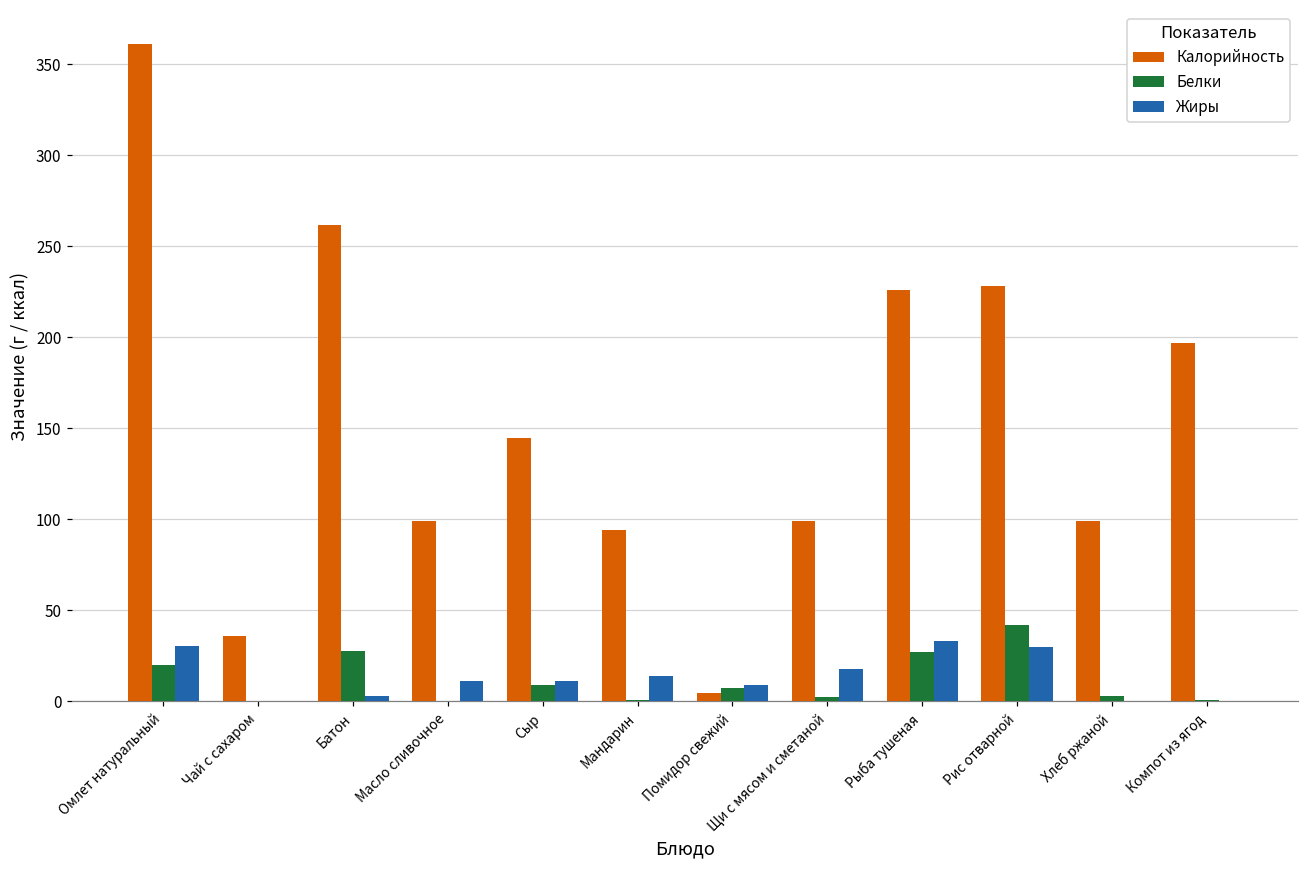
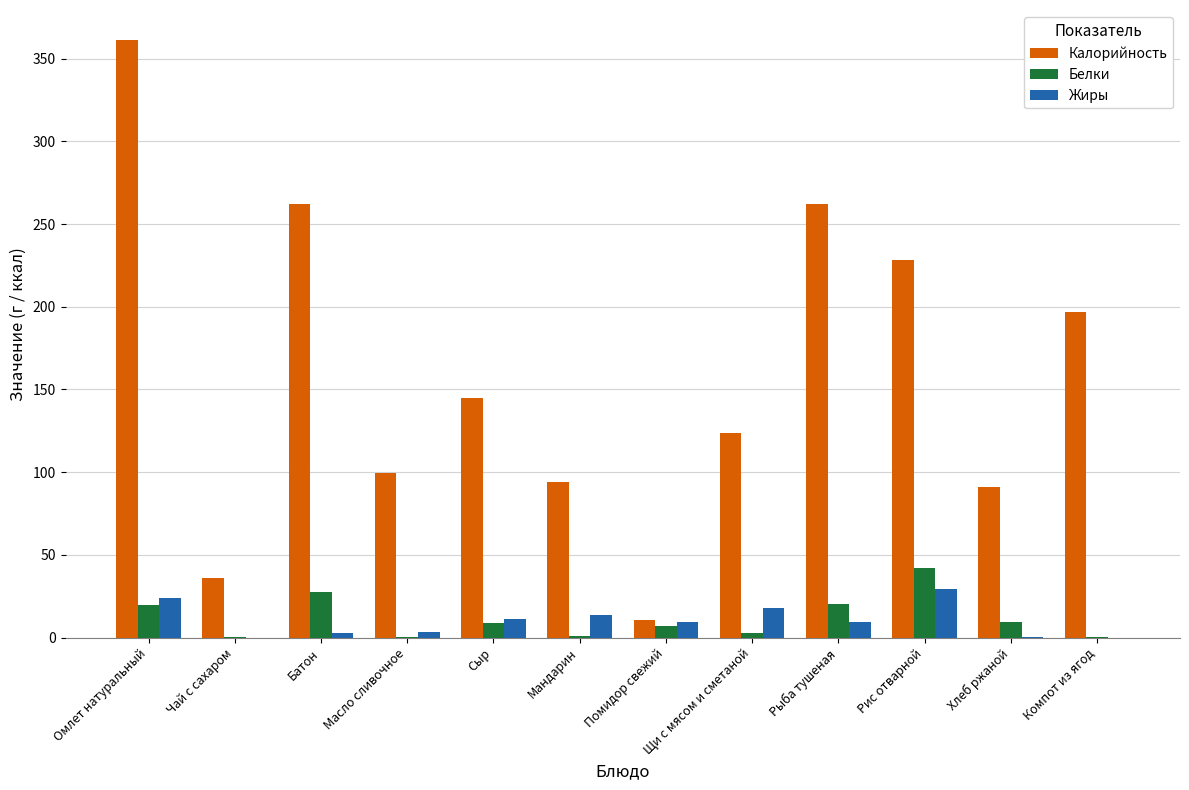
Жиры, Омлет натуральный: 30 -> 24
Жиры, Масло сливочное: 11 -> 3
Калорийность, Помидор свежий: 5 -> 11
Калорийность, Щи с мясом и сметаной: 99 -> 124
Калорийность, Рыба тушеная: 226 -> 262
Белки, Рыба тушеная: 27 -> 20
Жиры, Рыба тушеная: 33 -> 9
Калорийность, Хлеб ржаной: 99 -> 91
Белки, Хлеб ржаной: 3 -> 9
